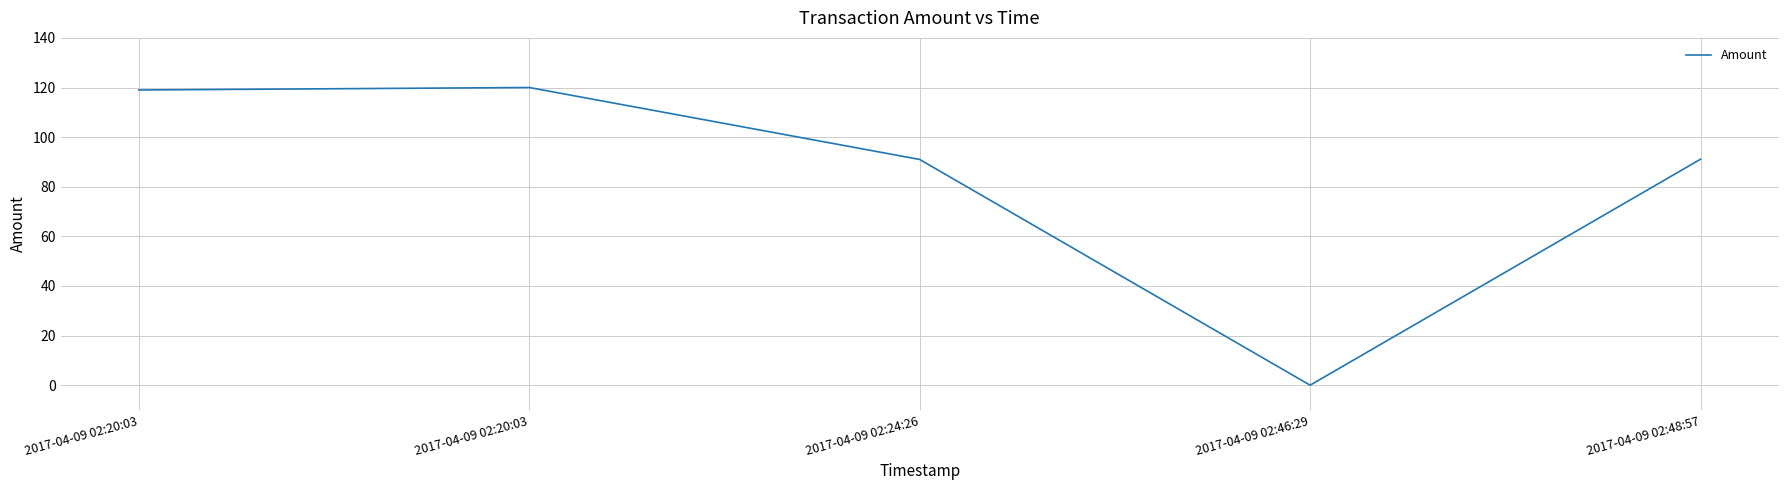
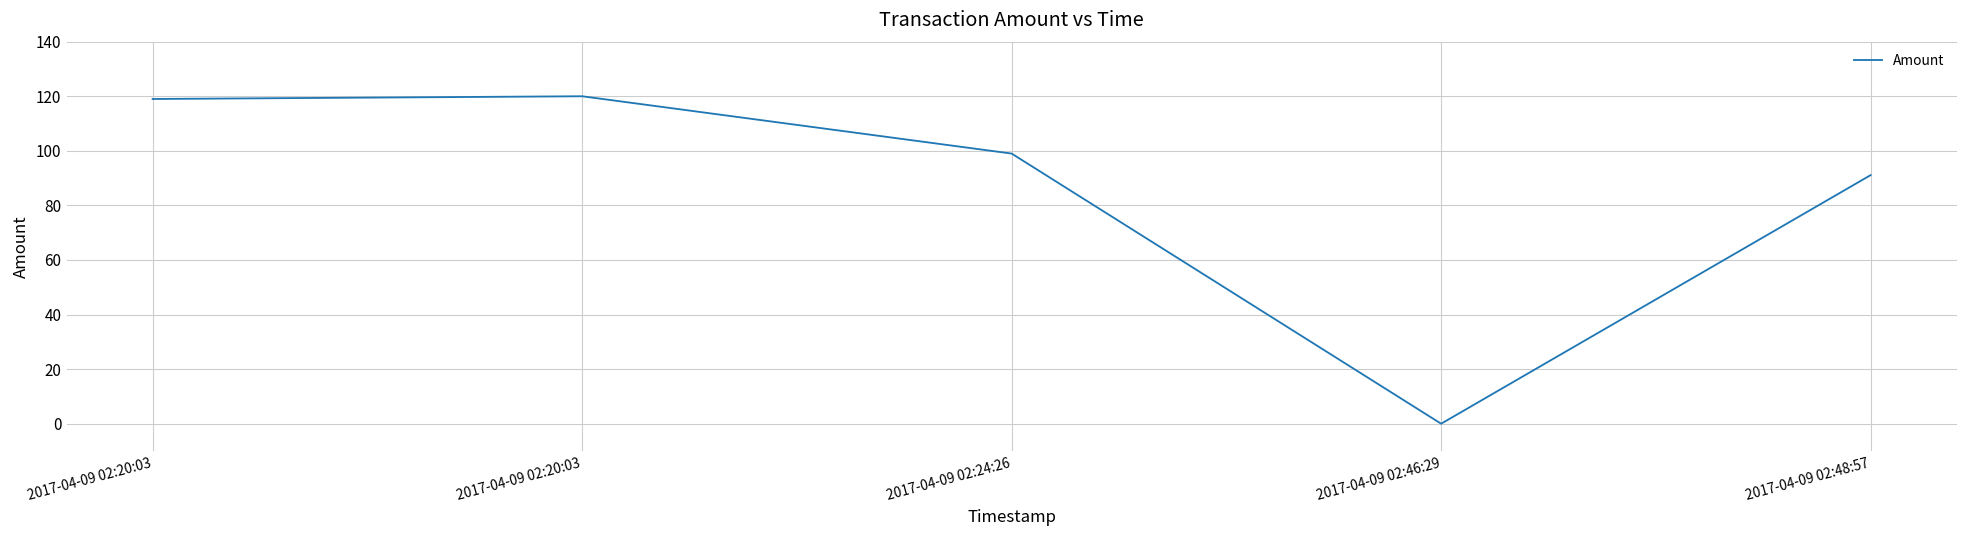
2017-04-09 02:24:26: 91 -> 99
